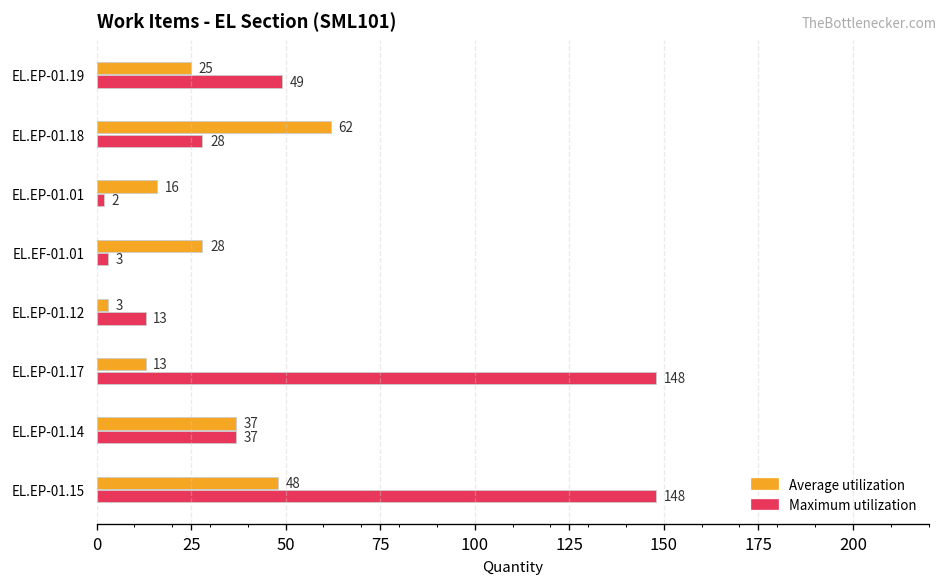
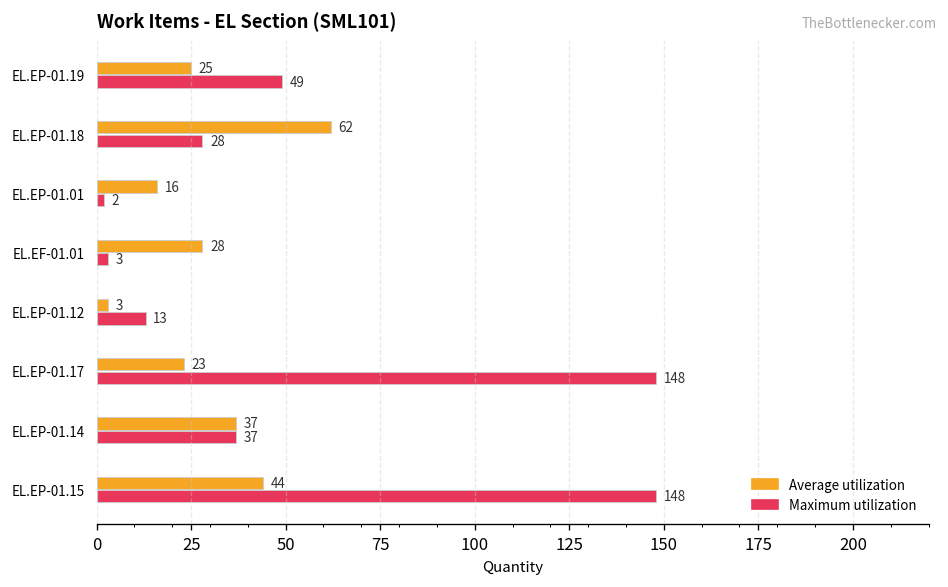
Average utilization, EL.EP-01.17: 13 -> 23
Average utilization, EL.EP-01.15: 48 -> 44
